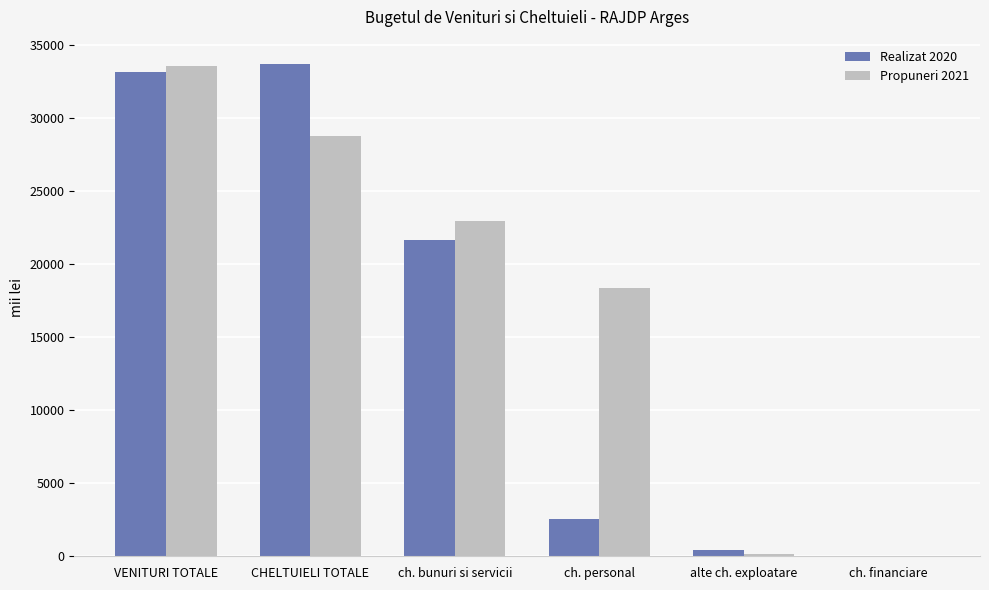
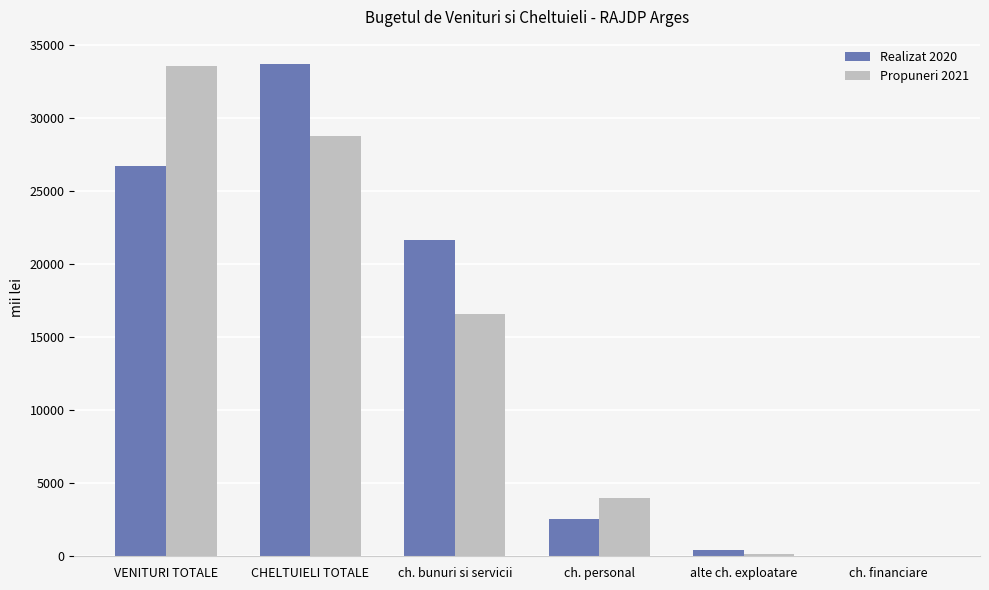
Realizat 2020, VENITURI TOTALE: 33100 -> 26700
Propuneri 2021, ch. bunuri si servicii: 22900 -> 16600
Propuneri 2021, ch. personal: 18300 -> 4000
